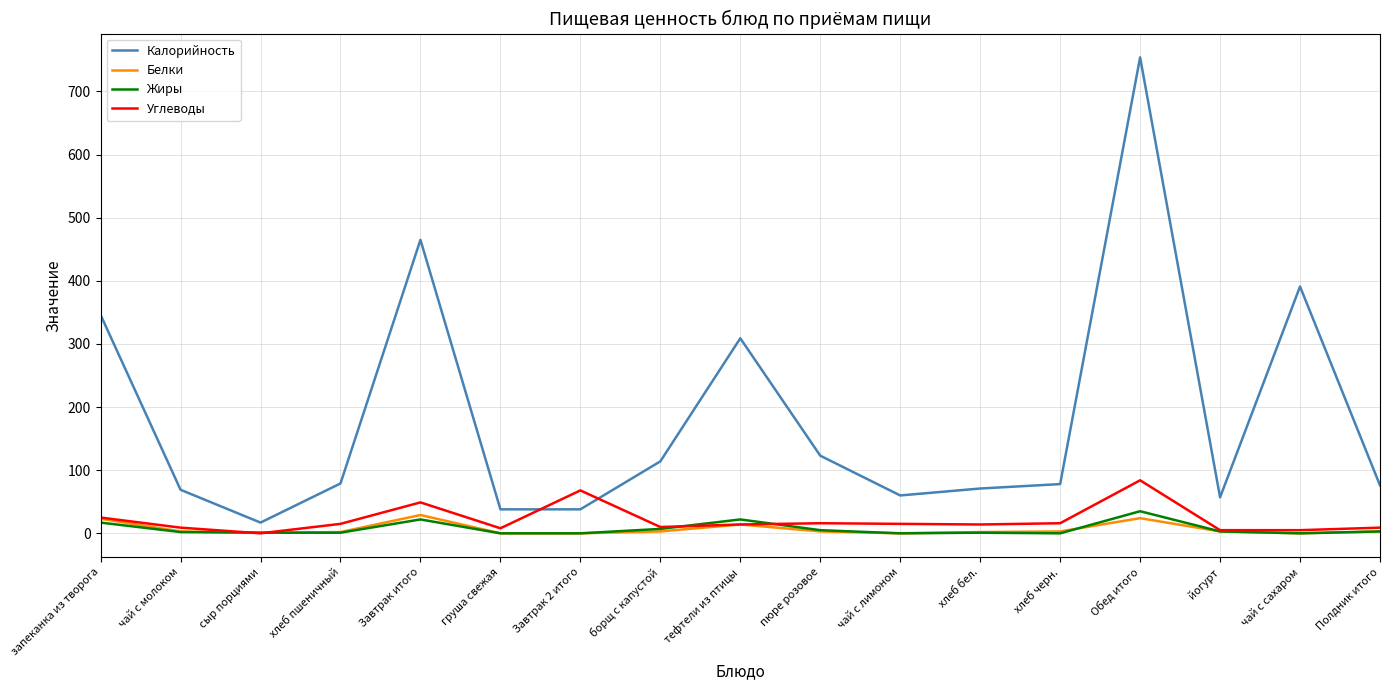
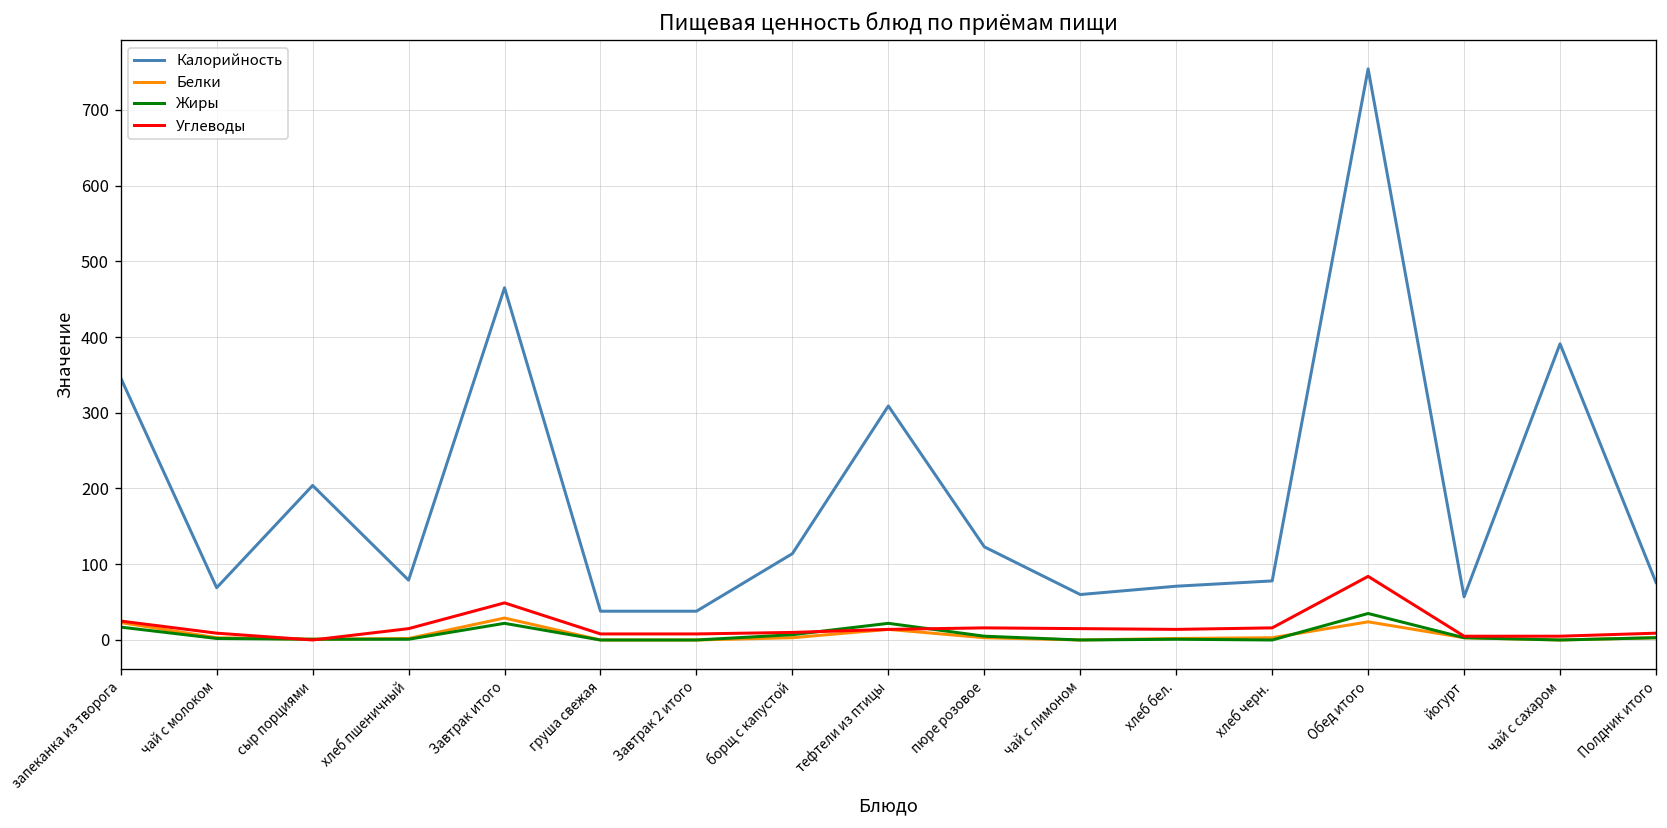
Калорийность, сыр порциями: 20 -> 200
Углеводы, Завтрак 2 итого: 70 -> 10
